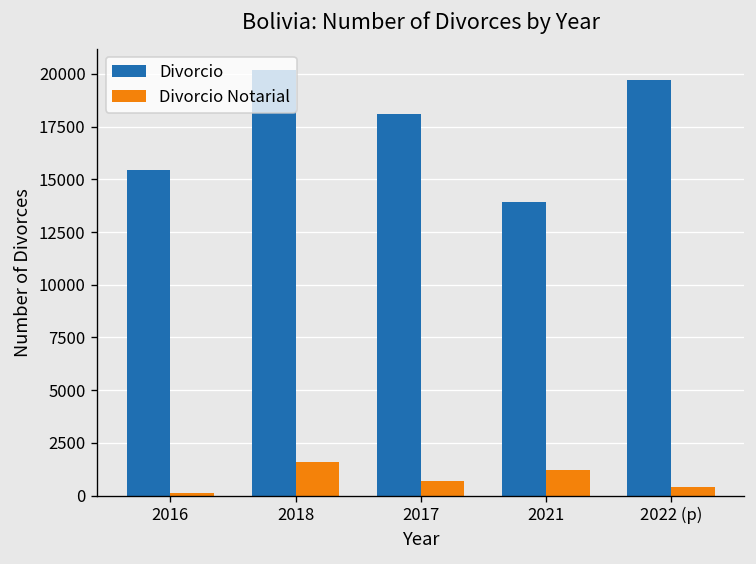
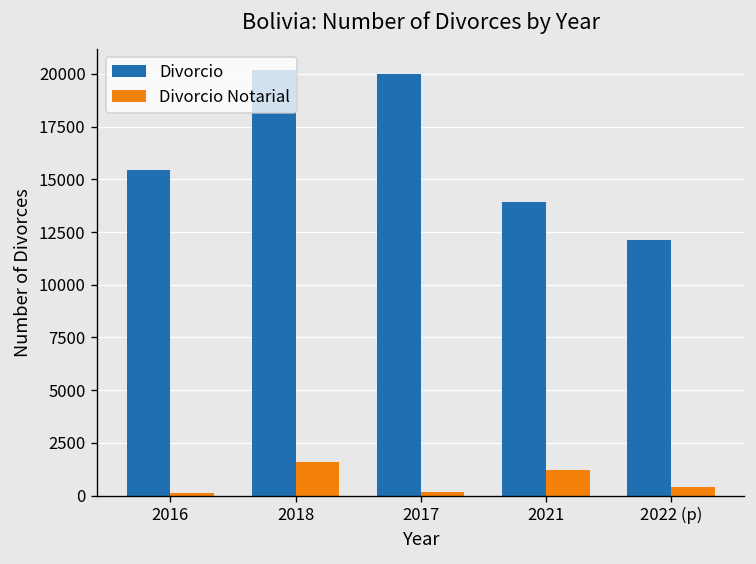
Divorcio, 2017: 18100 -> 20000
Divorcio Notarial, 2017: 700 -> 200
Divorcio, 2022 (p): 19700 -> 12100
